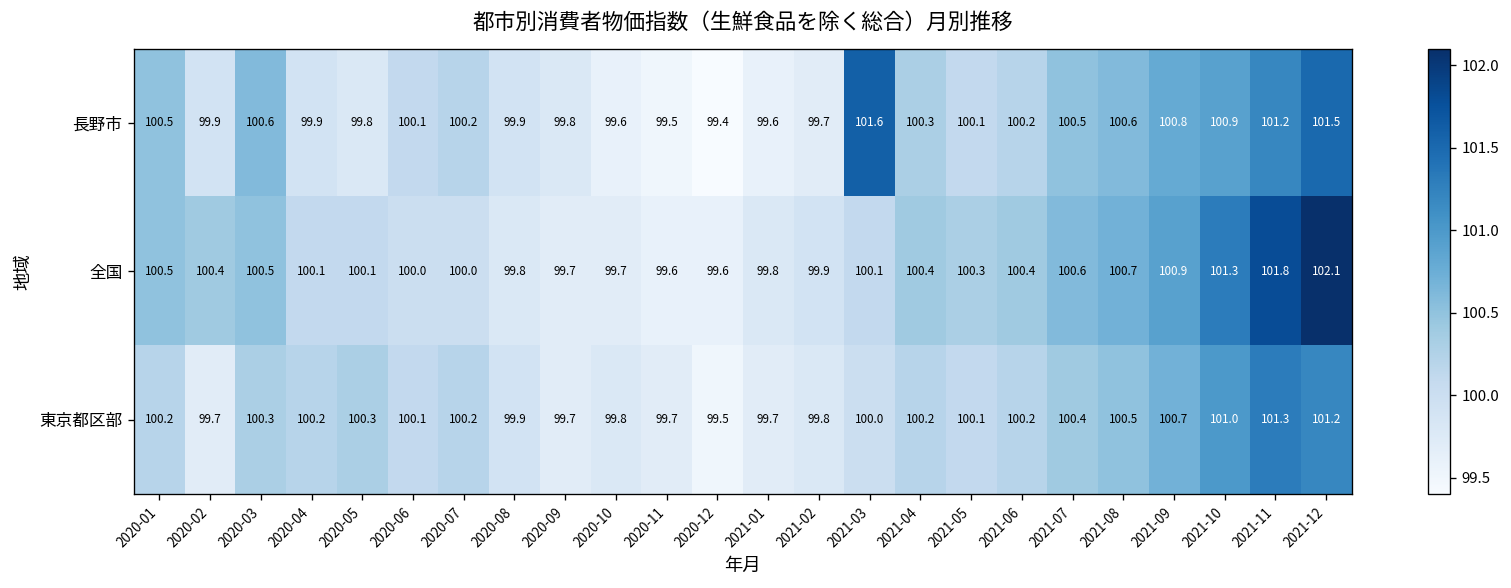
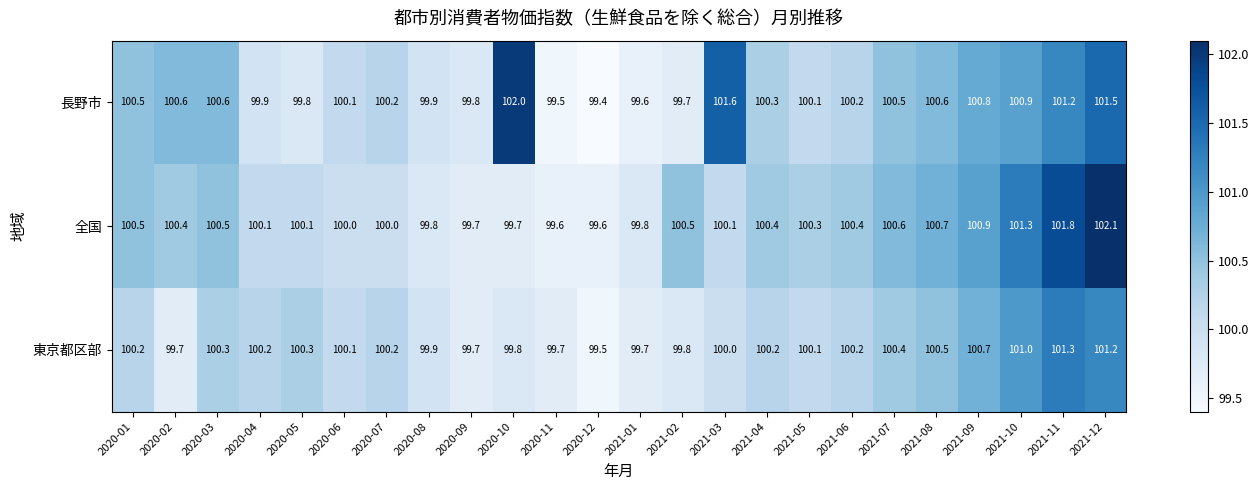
長野市, 2020-02: 99.9 -> 100.6
長野市, 2020-10: 99.6 -> 102.0
全国, 2021-02: 99.9 -> 100.5
